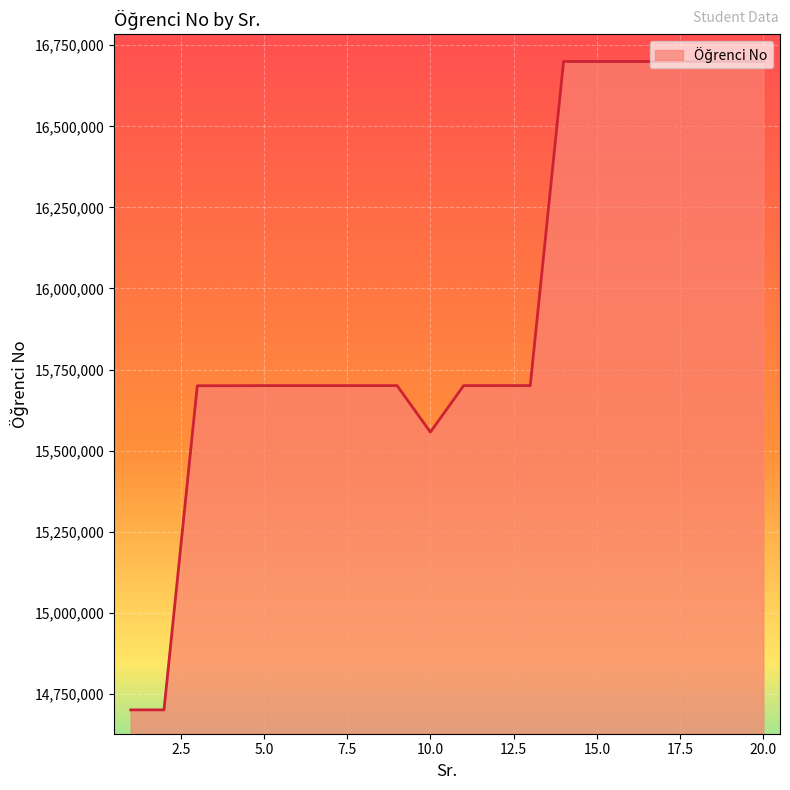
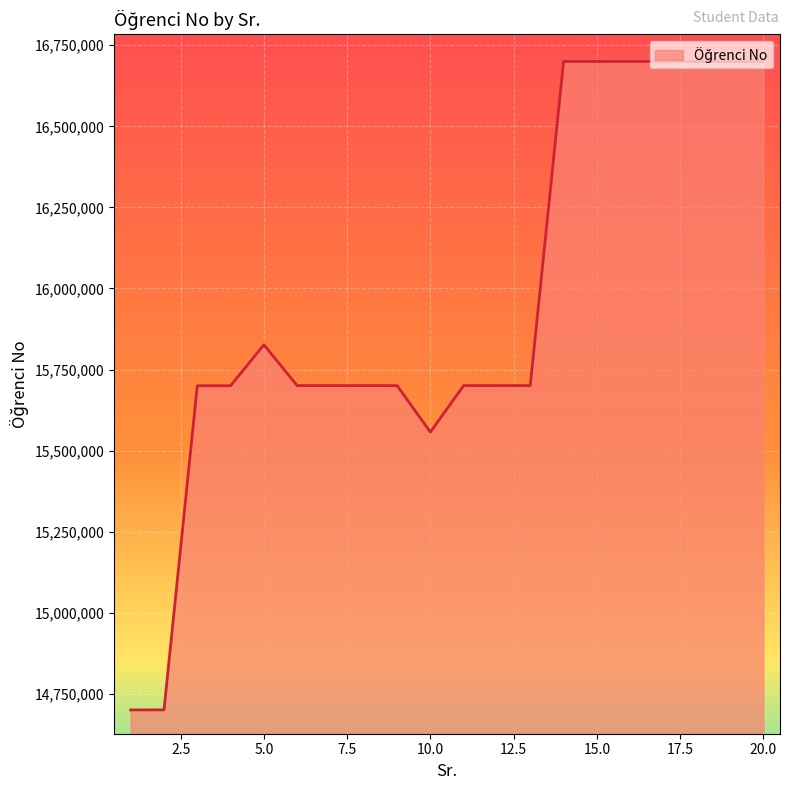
5.0: 15,700,000 -> 15,830,000
